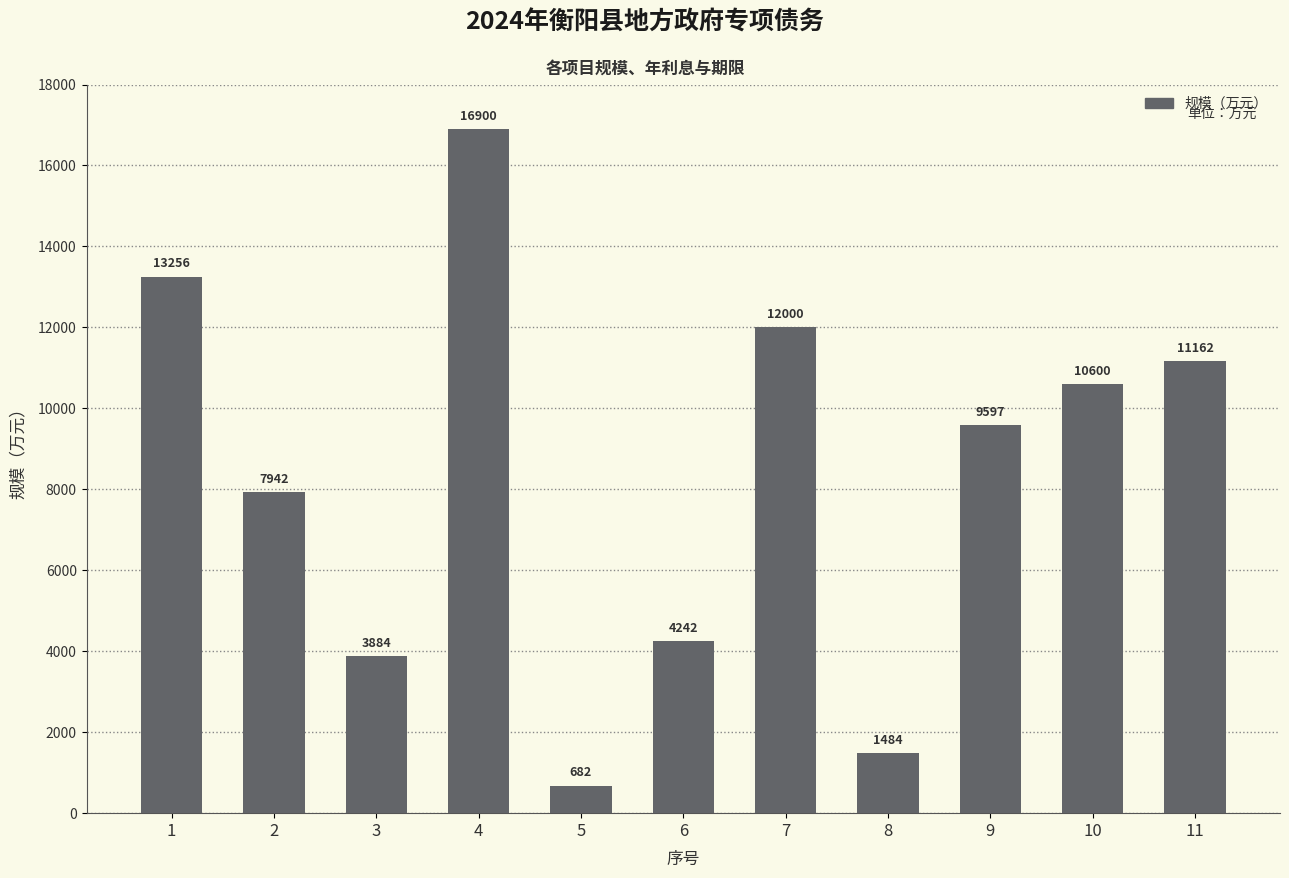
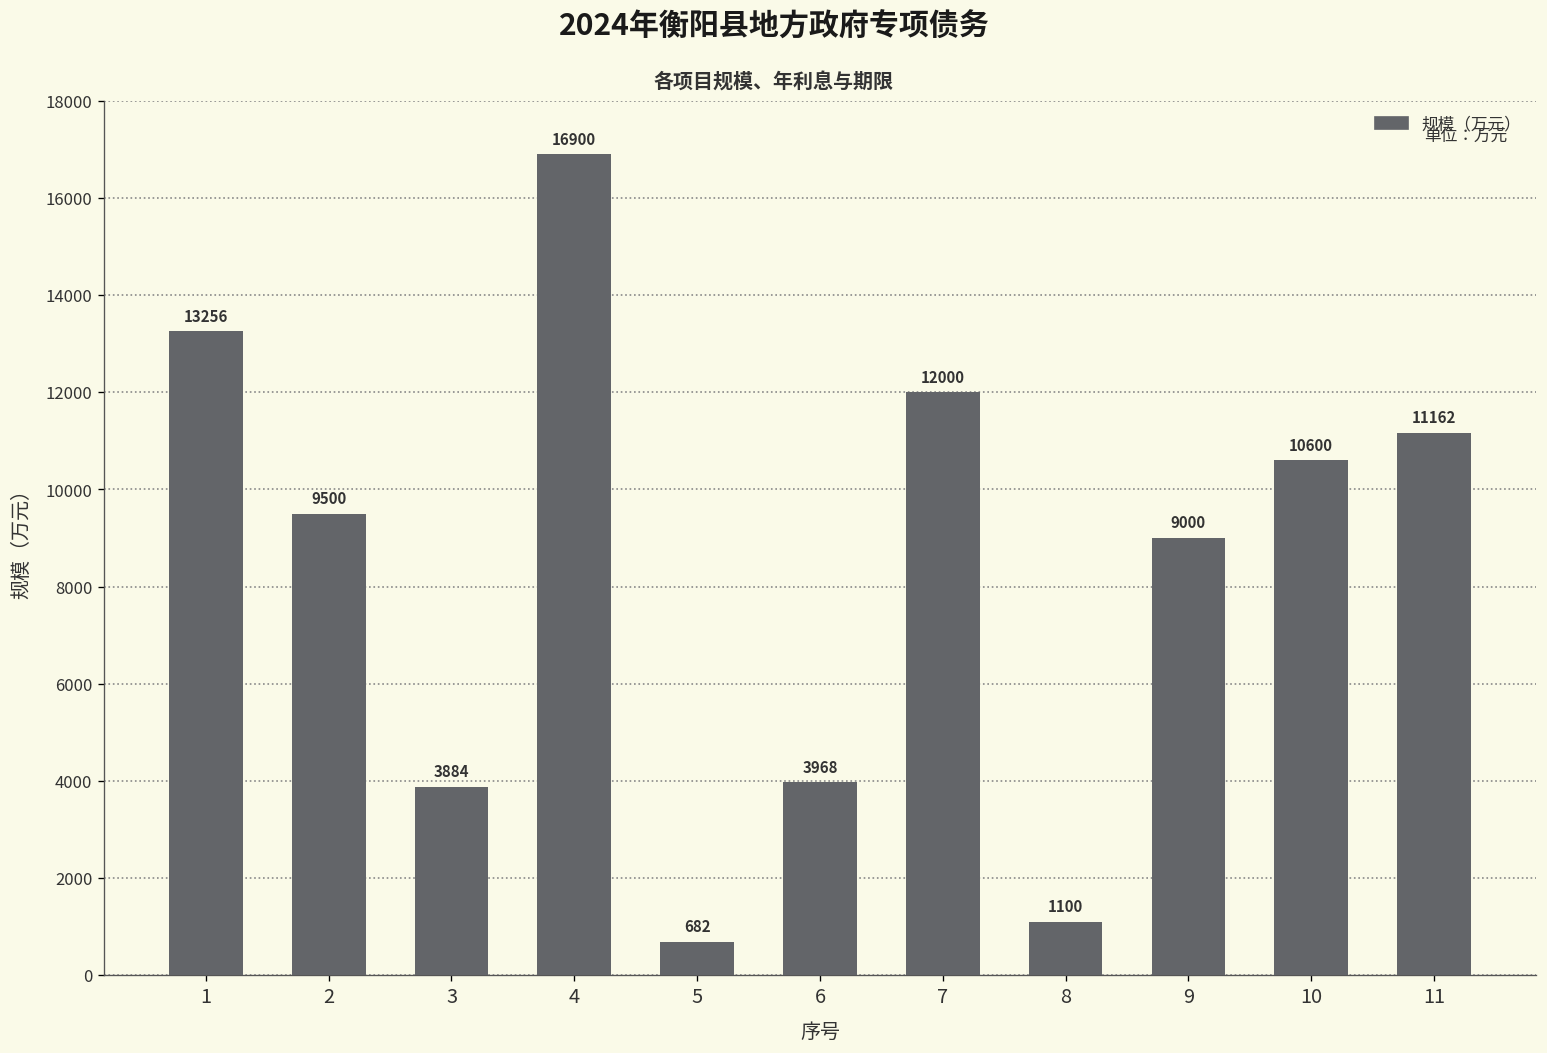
2: 7942 -> 9500
6: 4242 -> 3968
8: 1484 -> 1100
9: 9597 -> 9000
